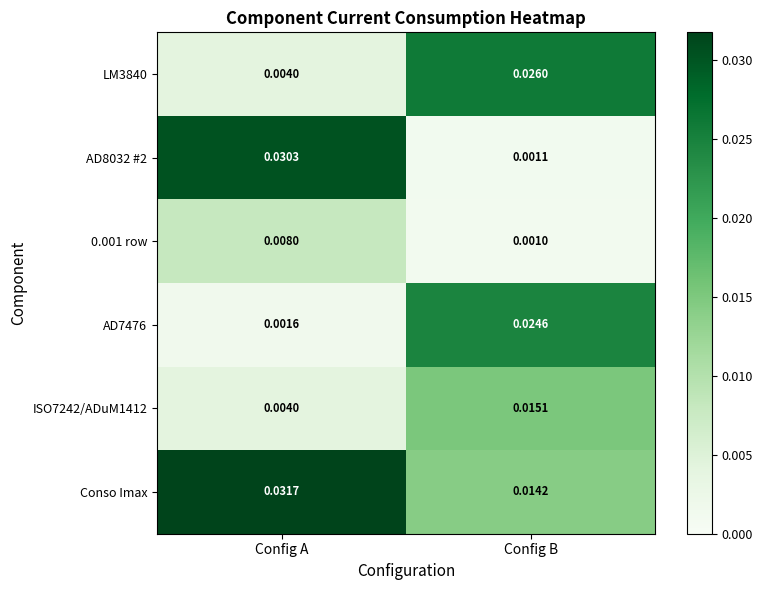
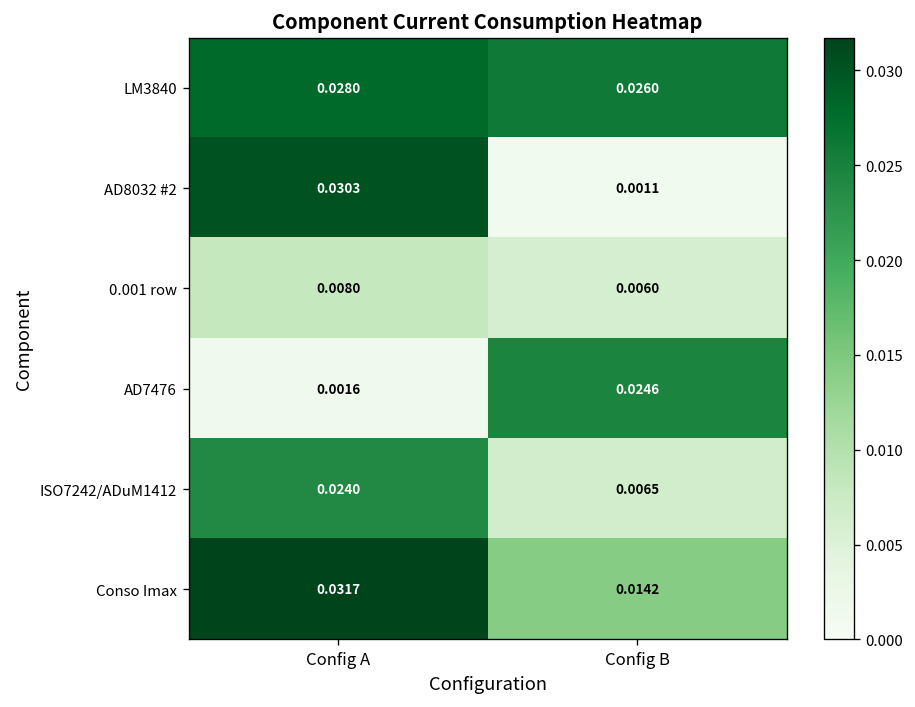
LM3840, Config A: 0.0040 -> 0.0280
0.001 row, Config B: 0.0010 -> 0.0060
ISO7242/ADuM1412, Config A: 0.0040 -> 0.0240
ISO7242/ADuM1412, Config B: 0.0151 -> 0.0065
